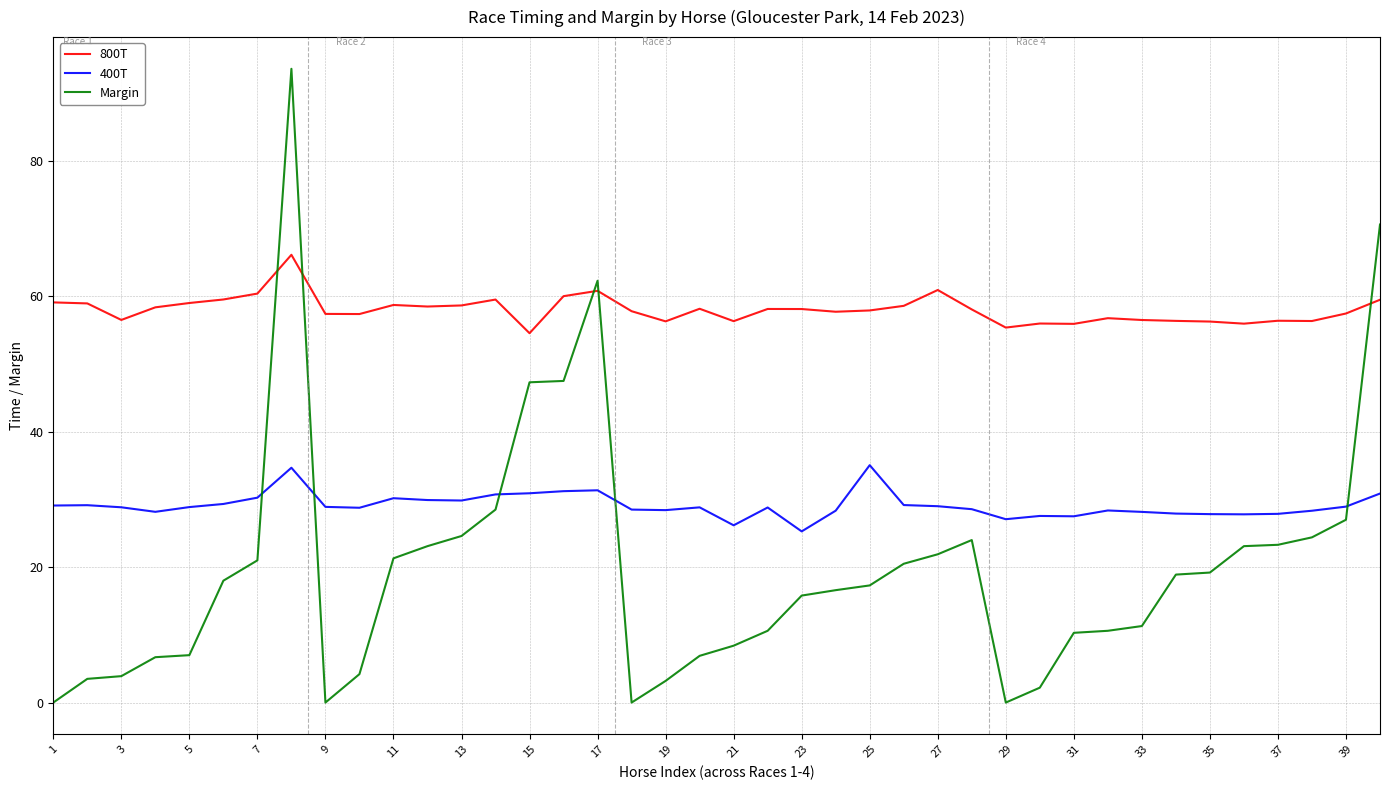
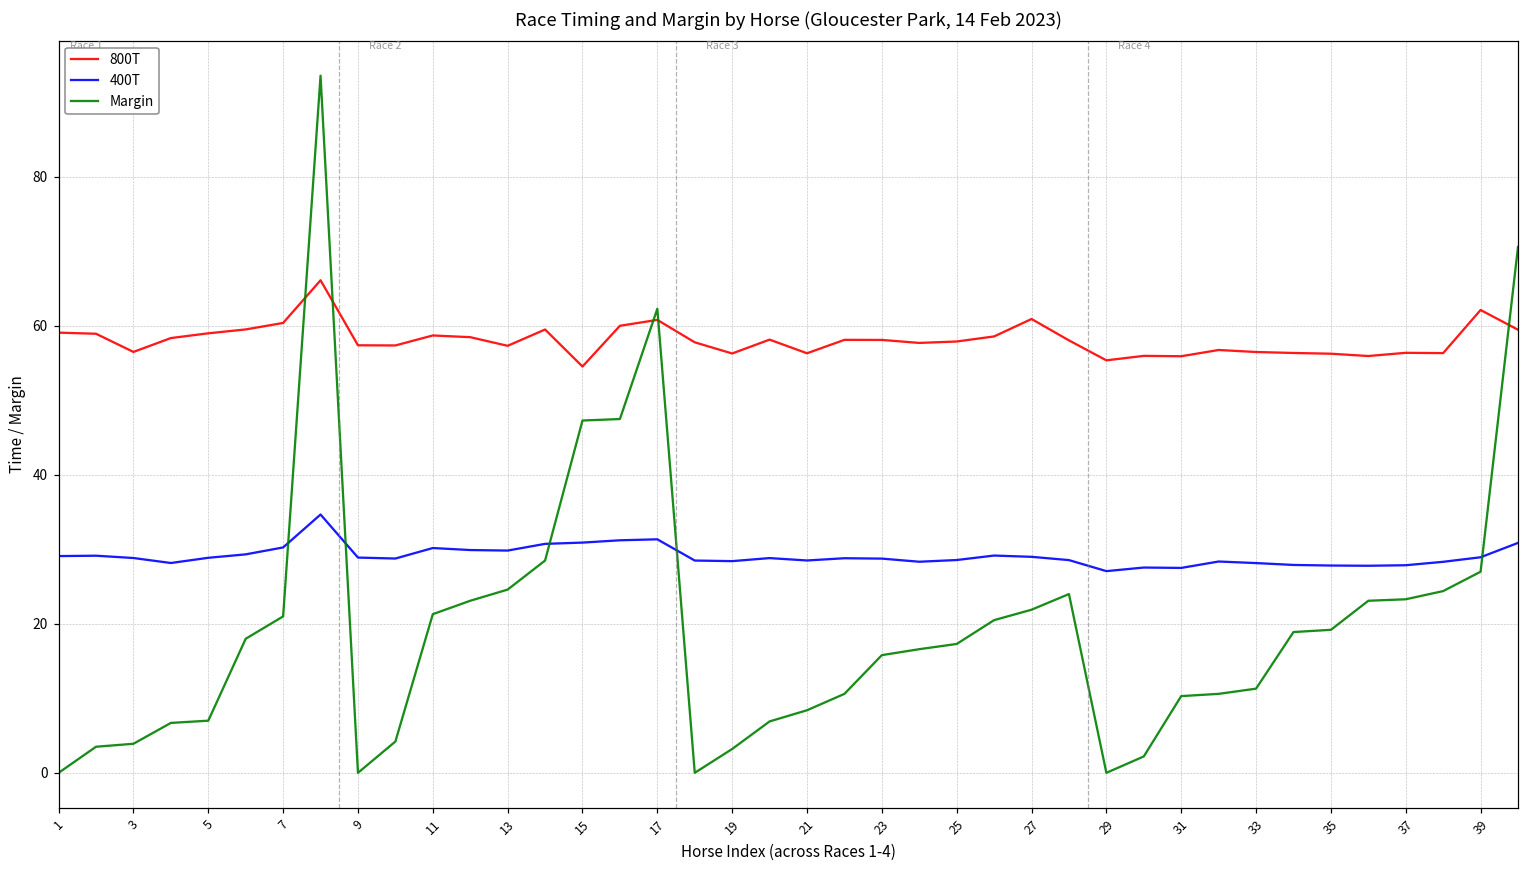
800T, 13: 59 -> 57
400T, 21: 26 -> 29
400T, 23: 25 -> 29
400T, 25: 35 -> 29
800T, 39: 57 -> 62
